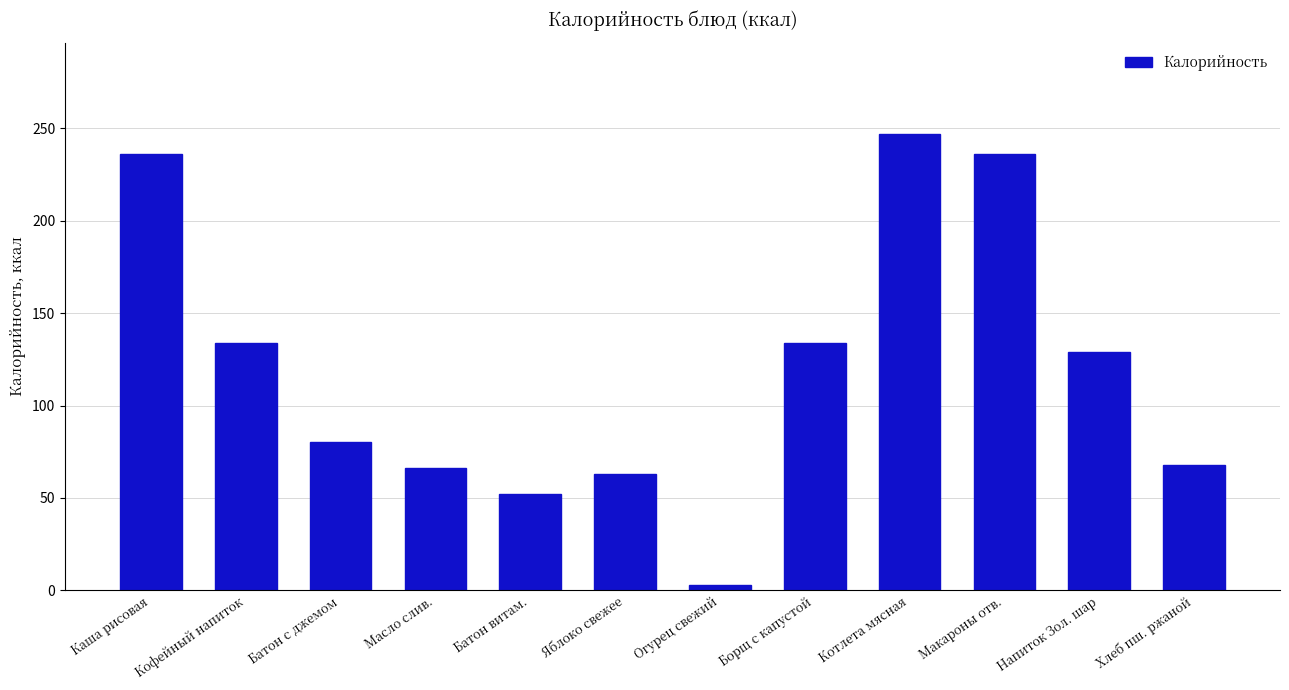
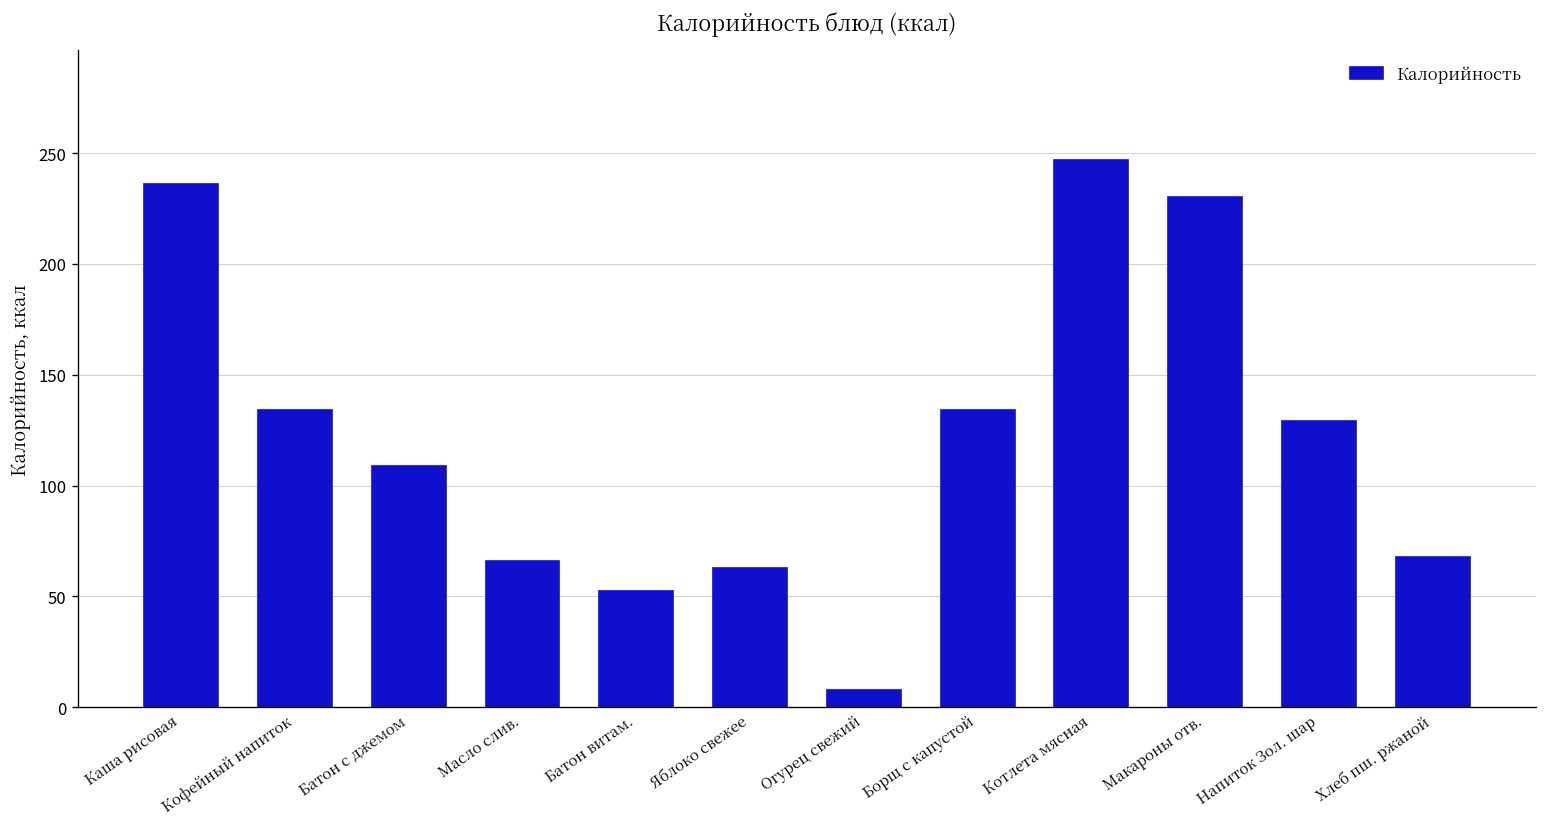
Батон с джемом: 80 -> 109
Огурец свежий: 3 -> 8
Макароны отв.: 236 -> 230
